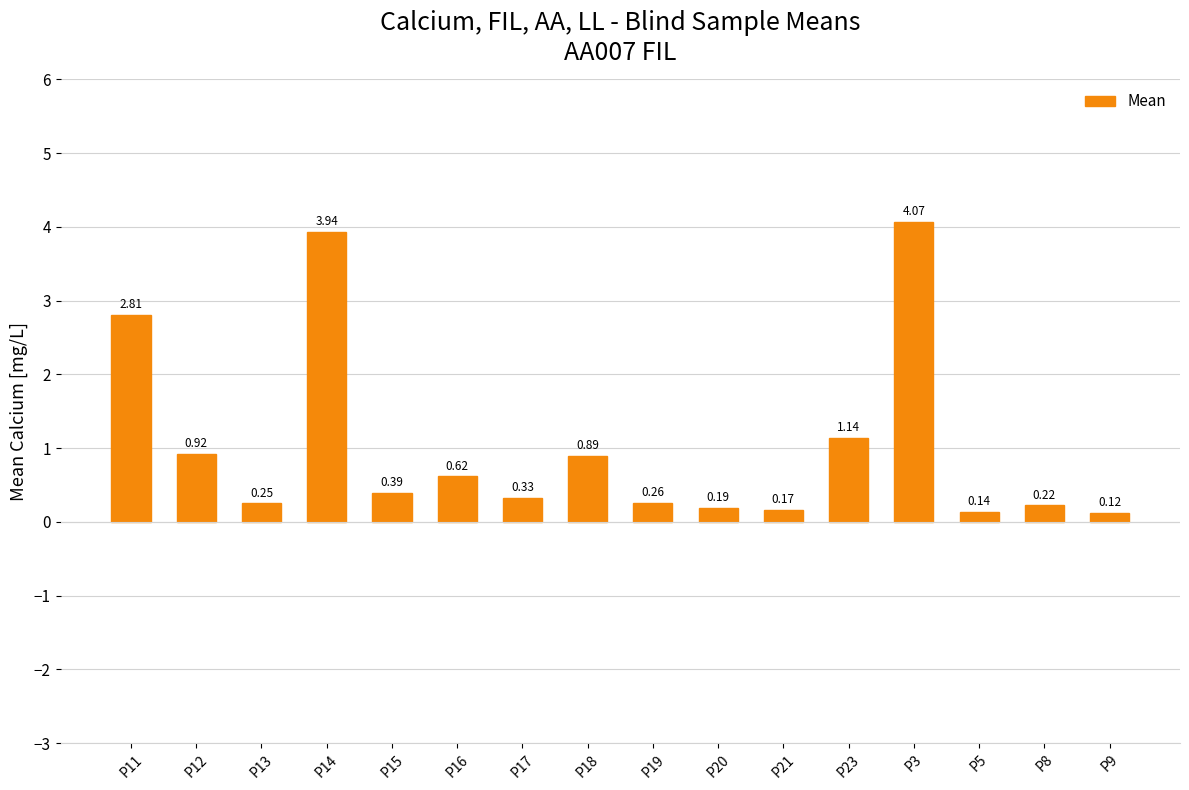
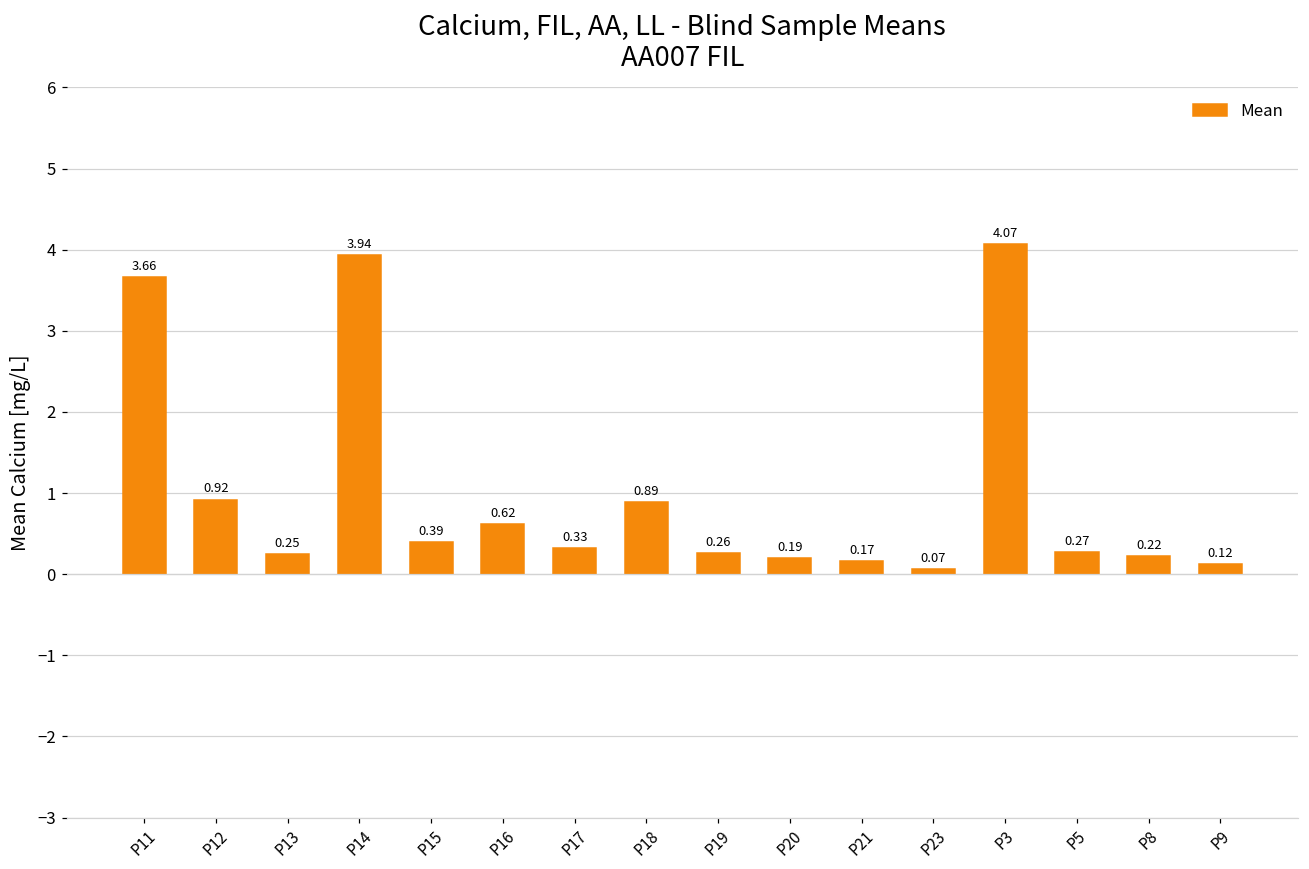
P11: 2.81 -> 3.66
P23: 1.14 -> 0.07
P5: 0.14 -> 0.27
